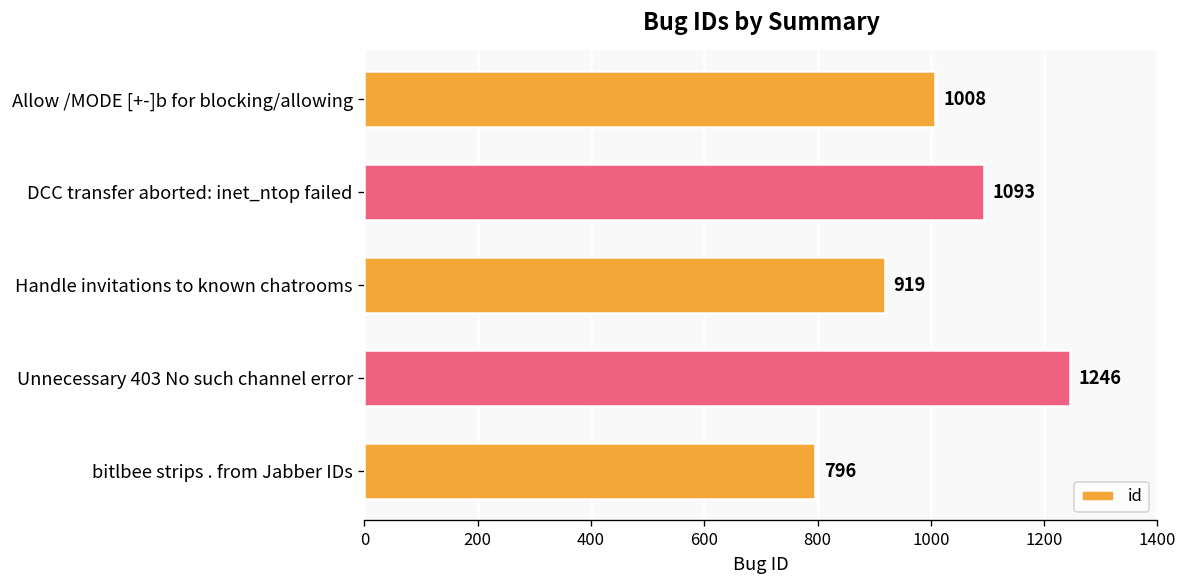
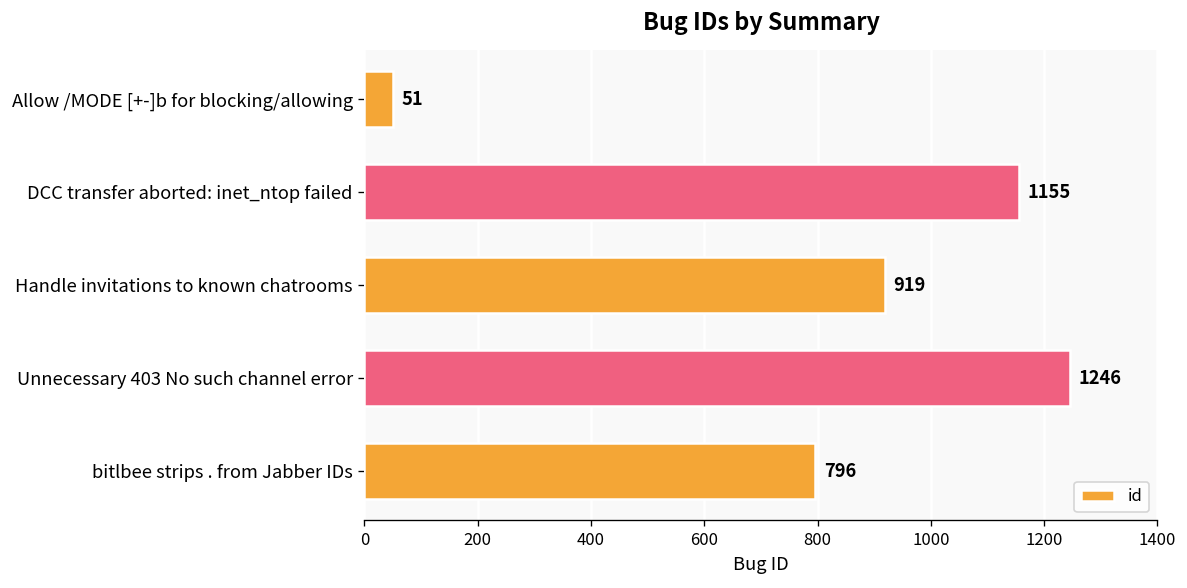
Allow /MODE [+-]b for blocking/allowing: 1008 -> 51
DCC transfer aborted: inet_ntop failed: 1093 -> 1155
